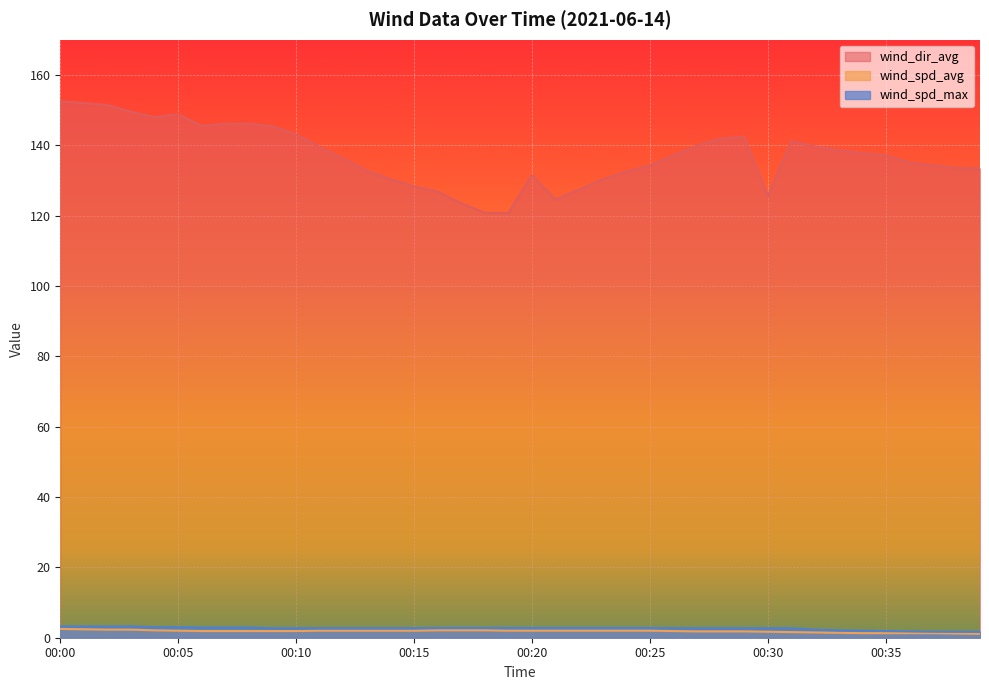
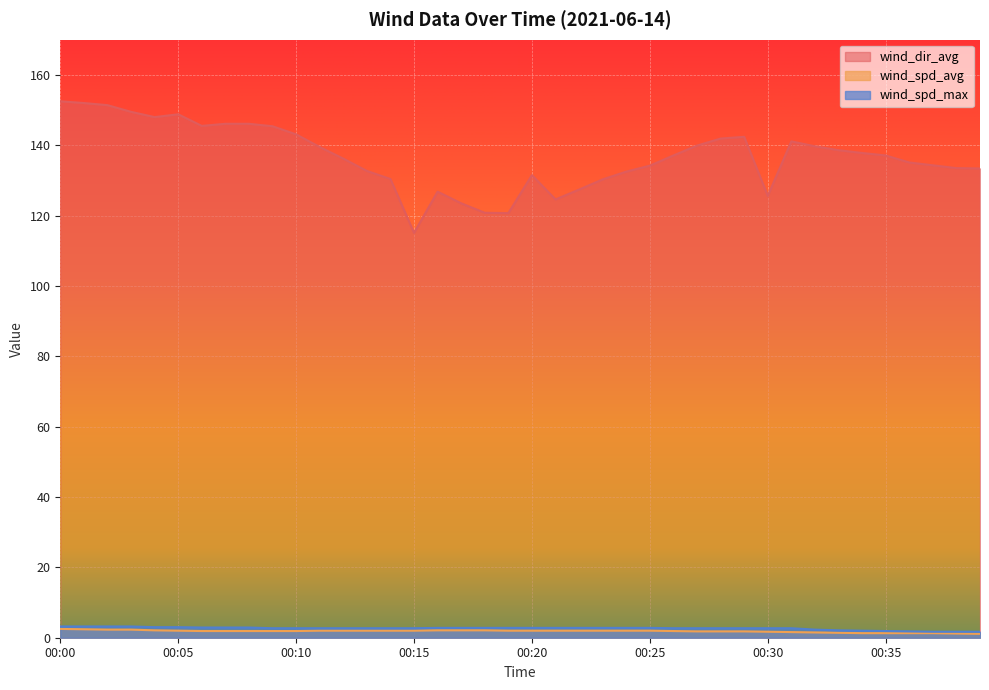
wind_dir_avg, 00:15: 128 -> 115
